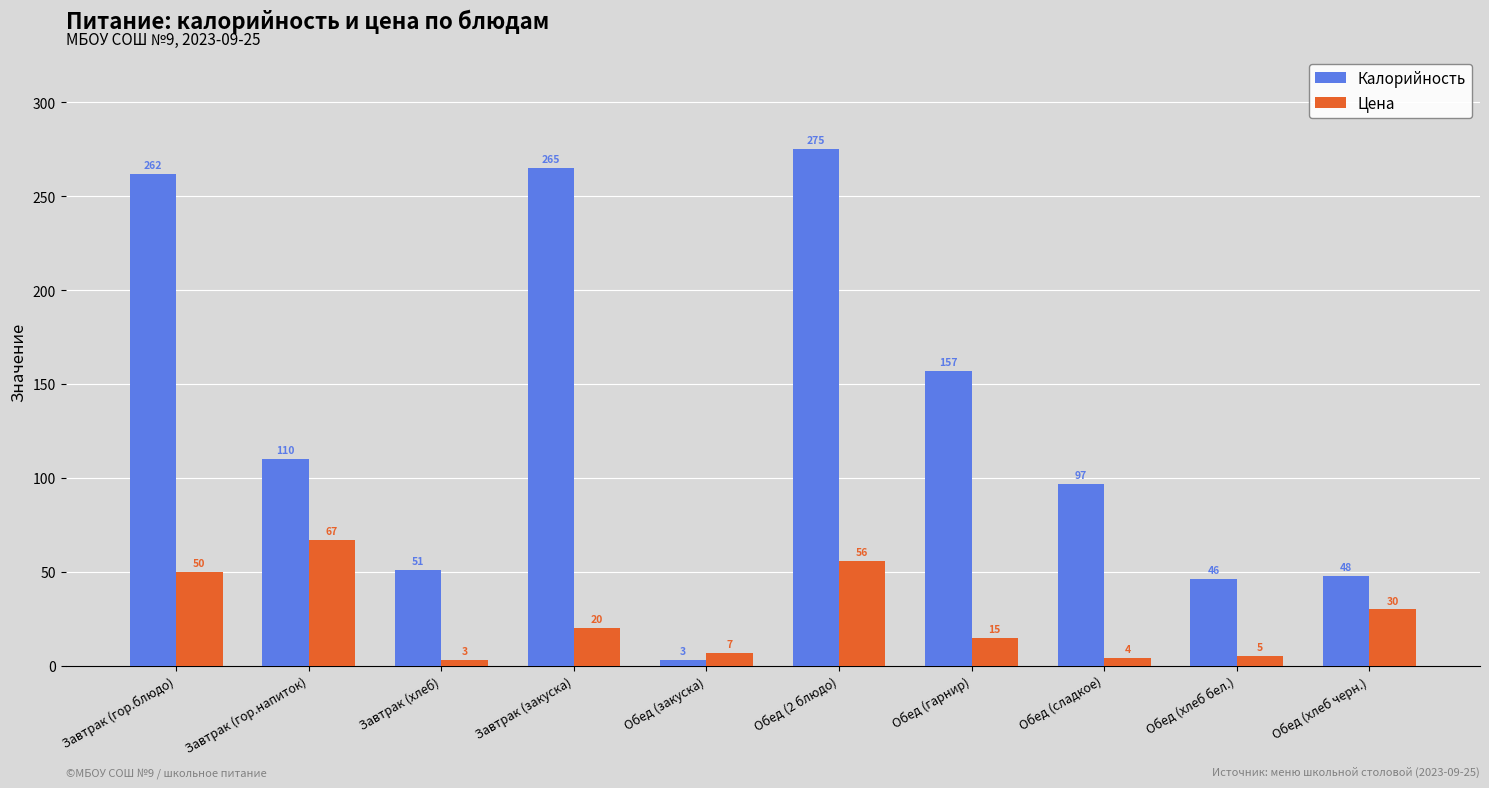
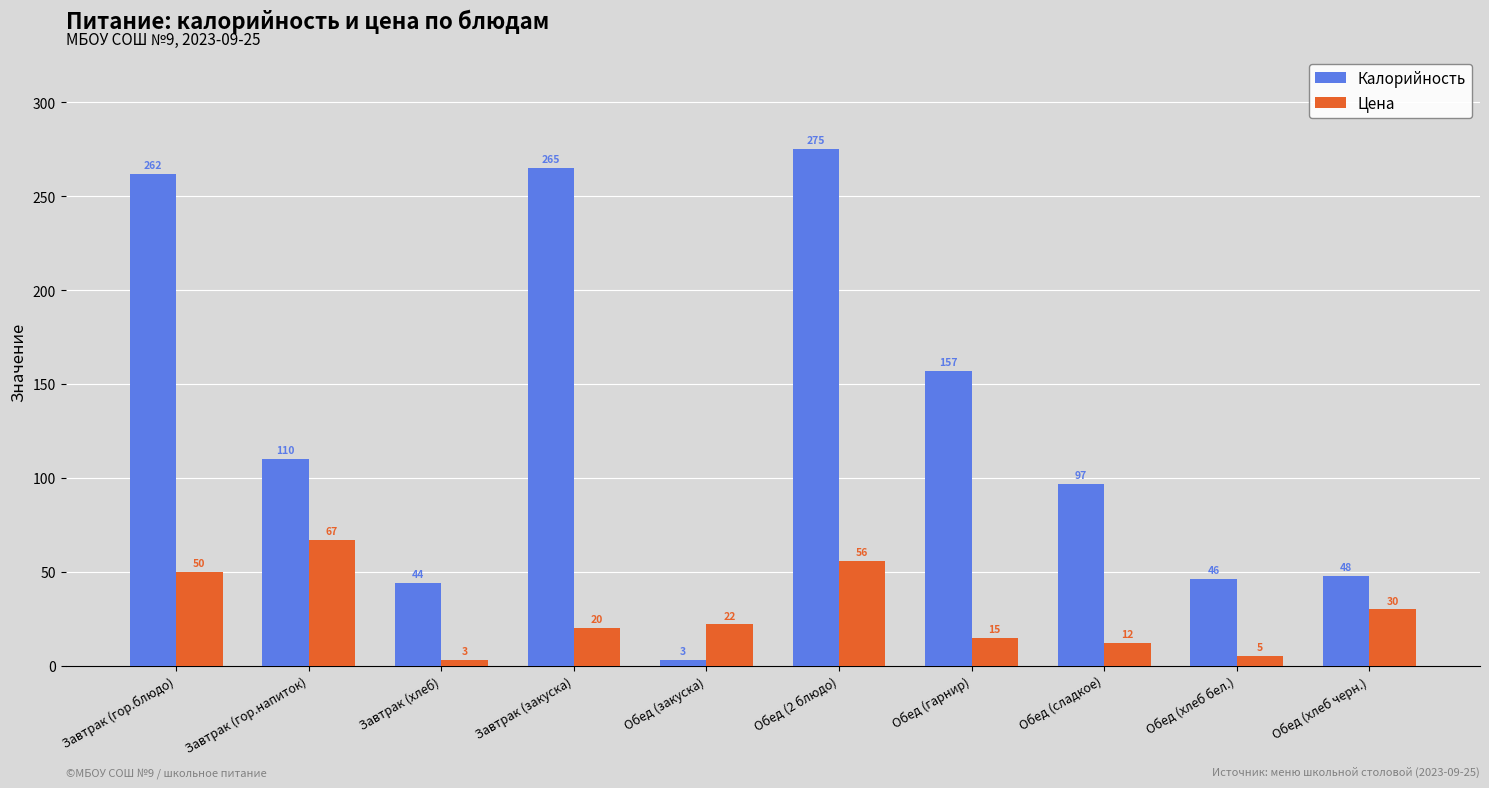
Калорийность, Завтрак (хлеб): 51 -> 44
Цена, Обед (закуска): 7 -> 22
Цена, Обед (сладкое): 4 -> 12
